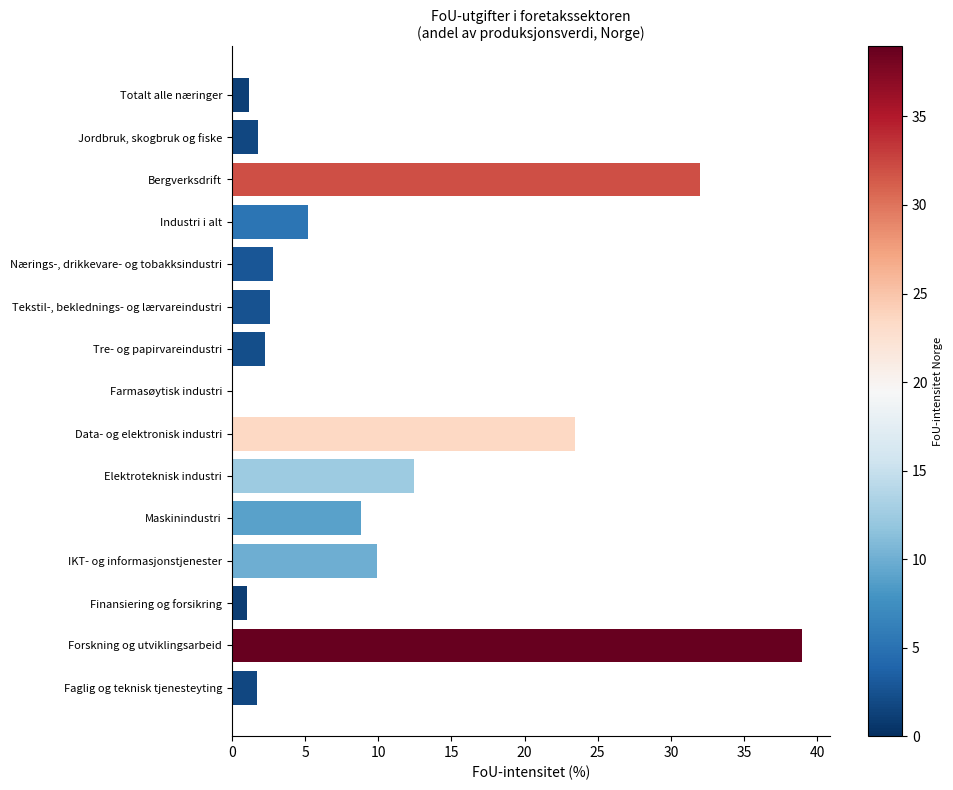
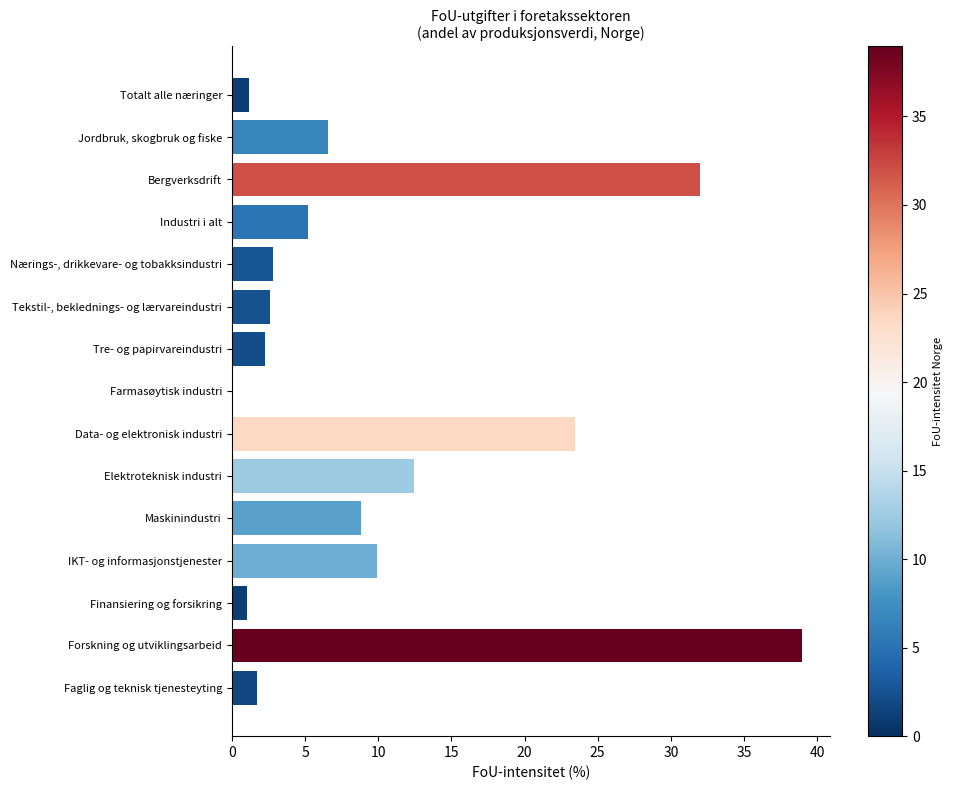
Jordbruk, skogbruk og fiske: 1.8 -> 6.6
